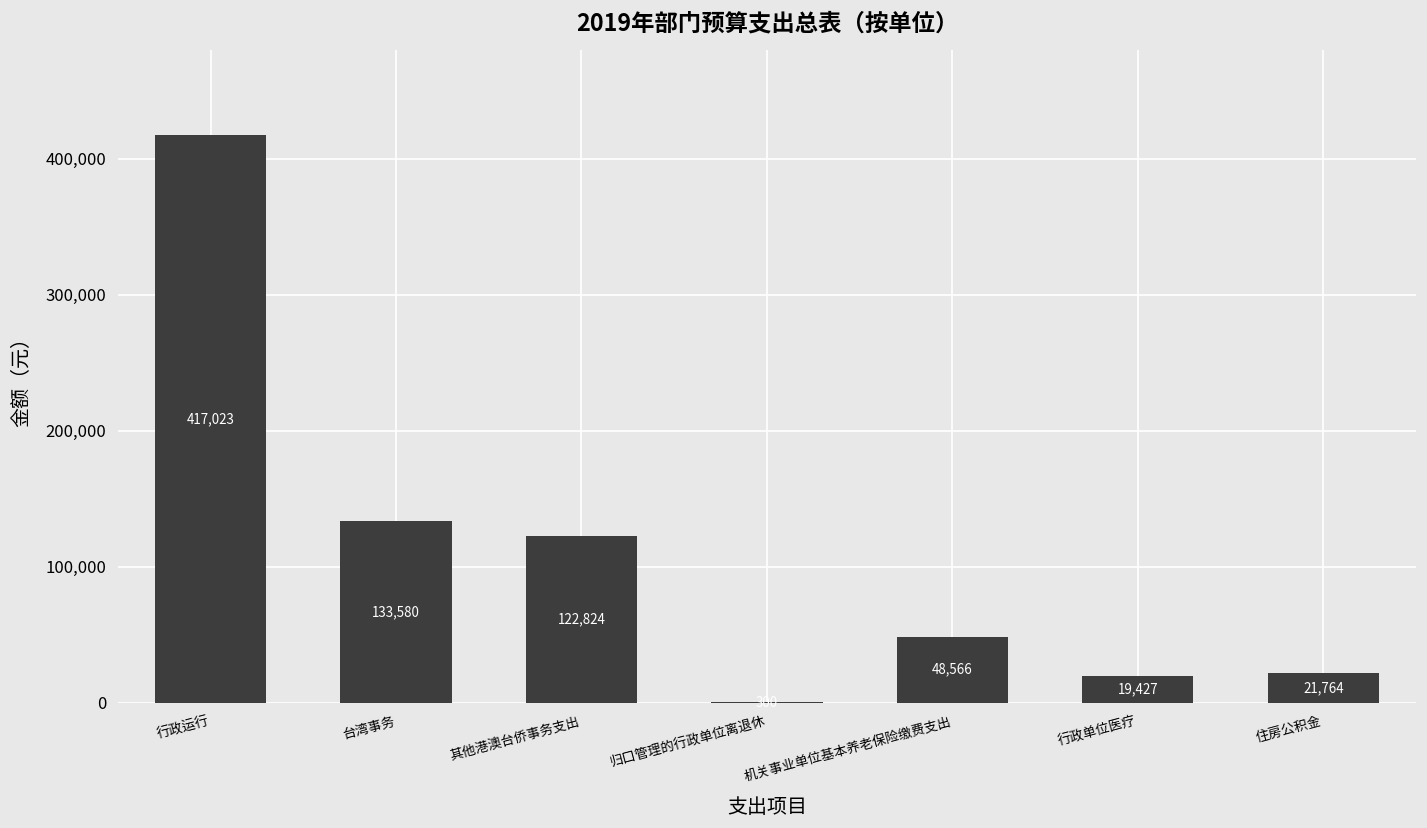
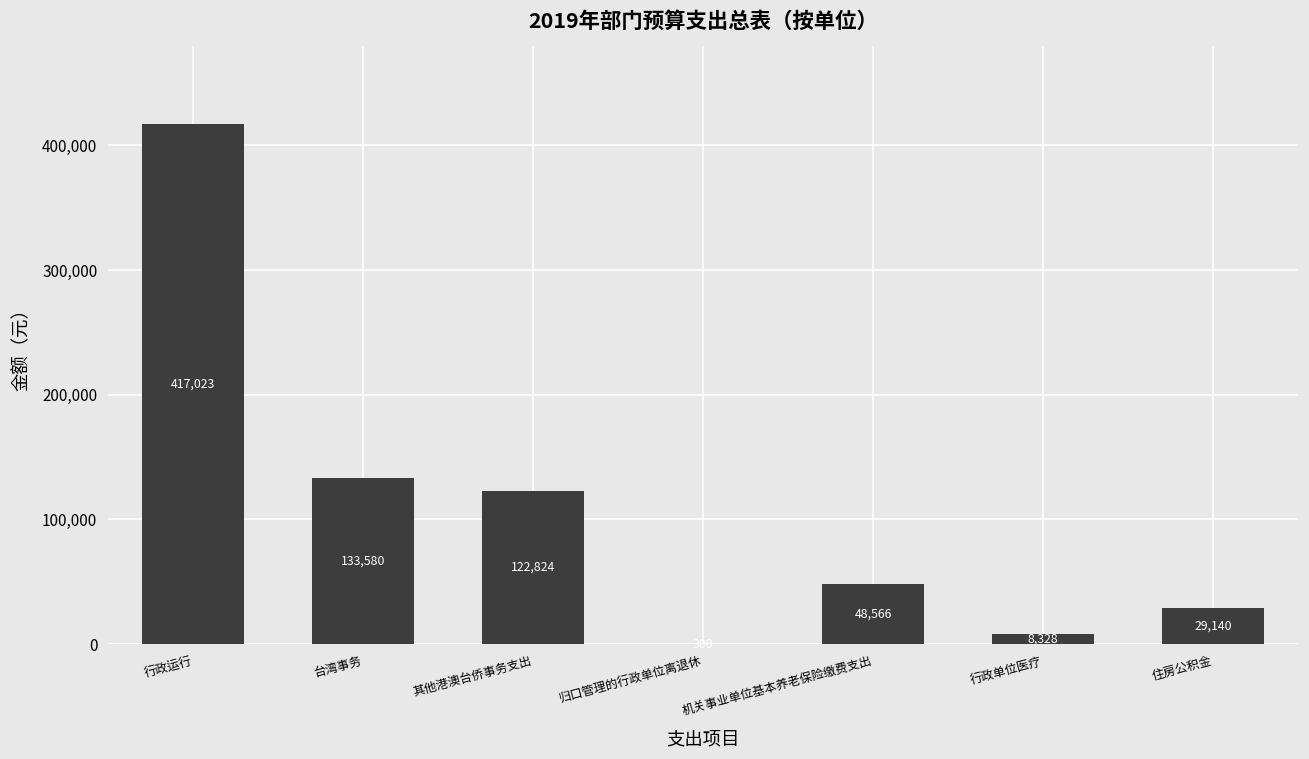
行政单位医疗: 19,427 -> 8,328
住房公积金: 21,764 -> 29,140
